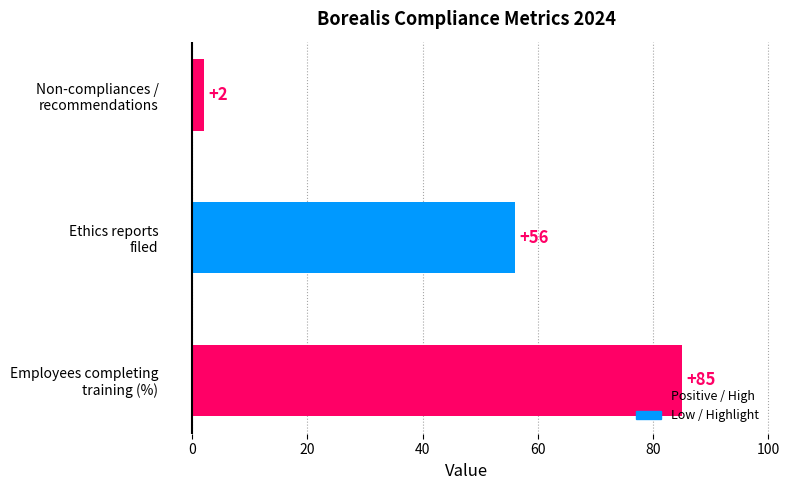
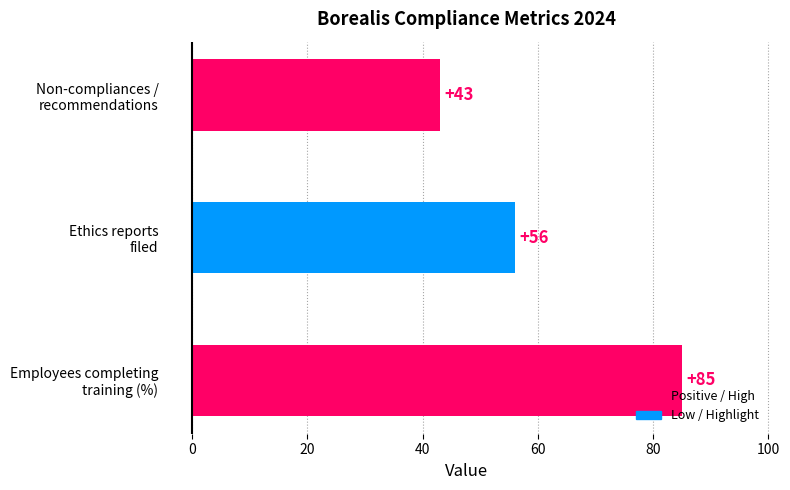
Non-compliances / recommendations: +2 -> +43
